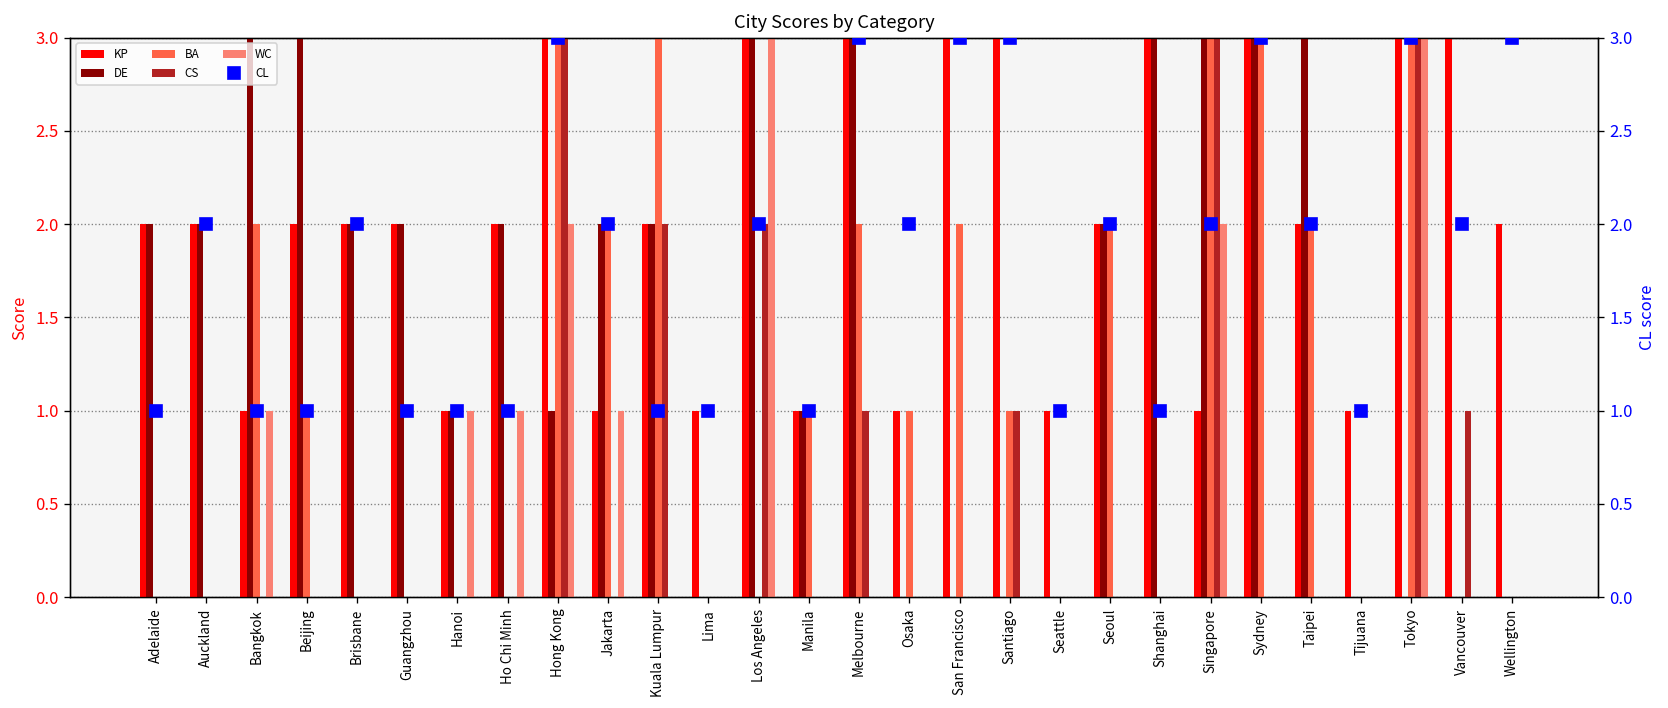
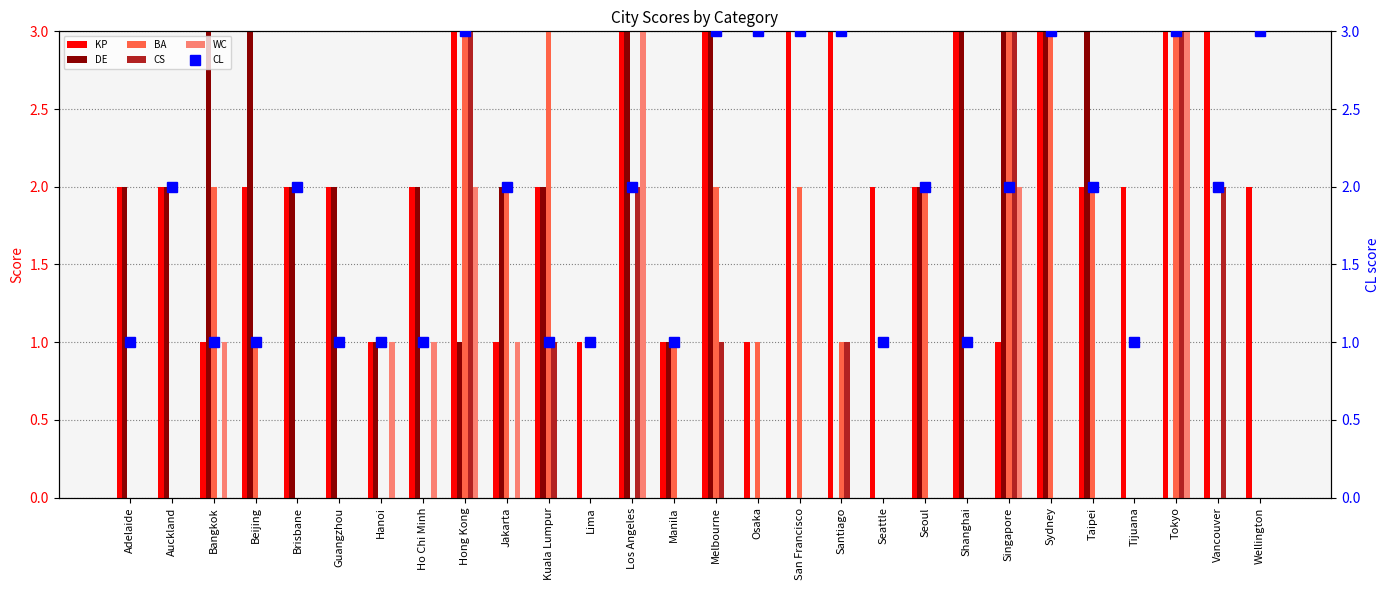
CS, Kuala Lumpur: 2 -> 1
KP, Seattle: 1 -> 2
KP, Tijuana: 1 -> 2
CS, Vancouver: 1 -> 2
CL, Osaka: 2 -> 3
